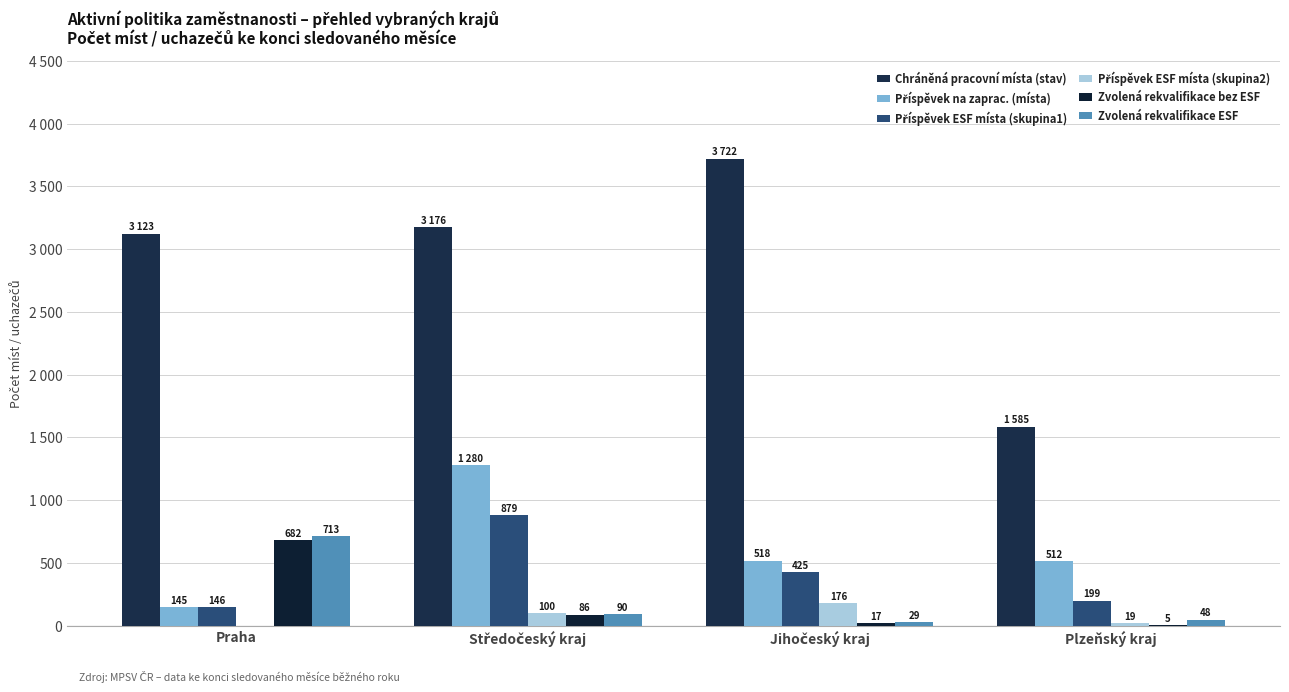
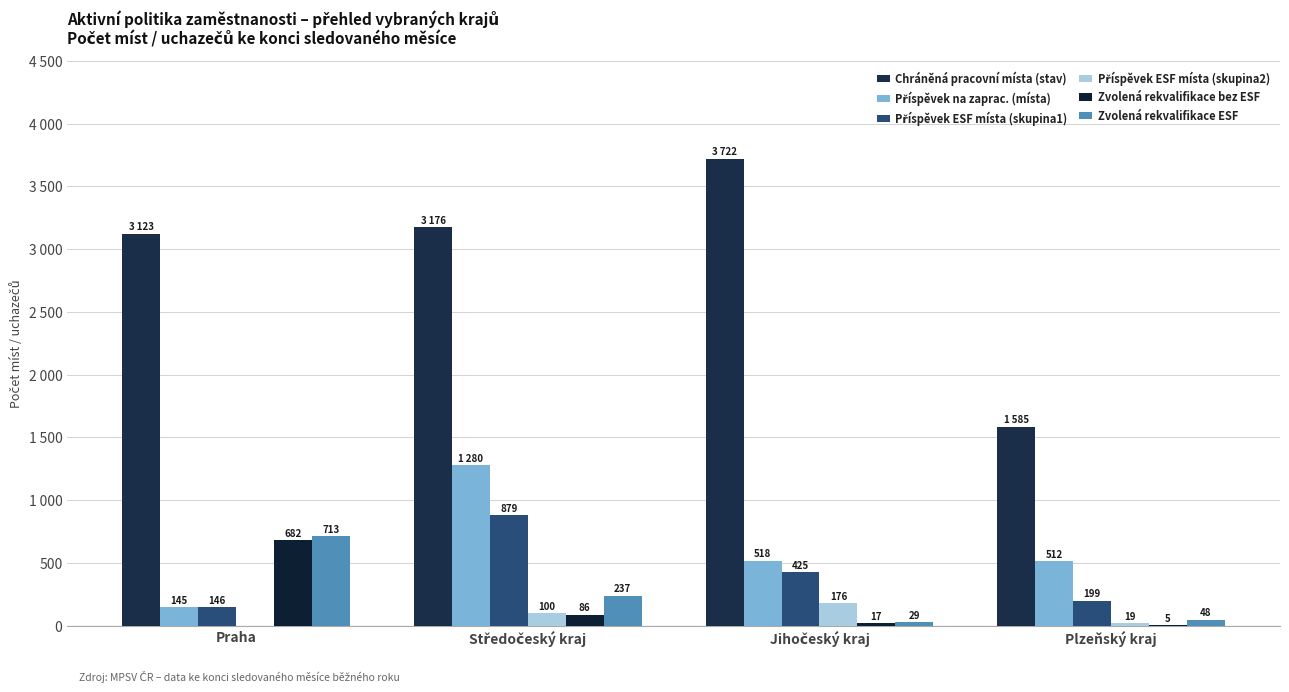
Zvolená rekvalifikace ESF, Středočeský kraj: 90 -> 237
